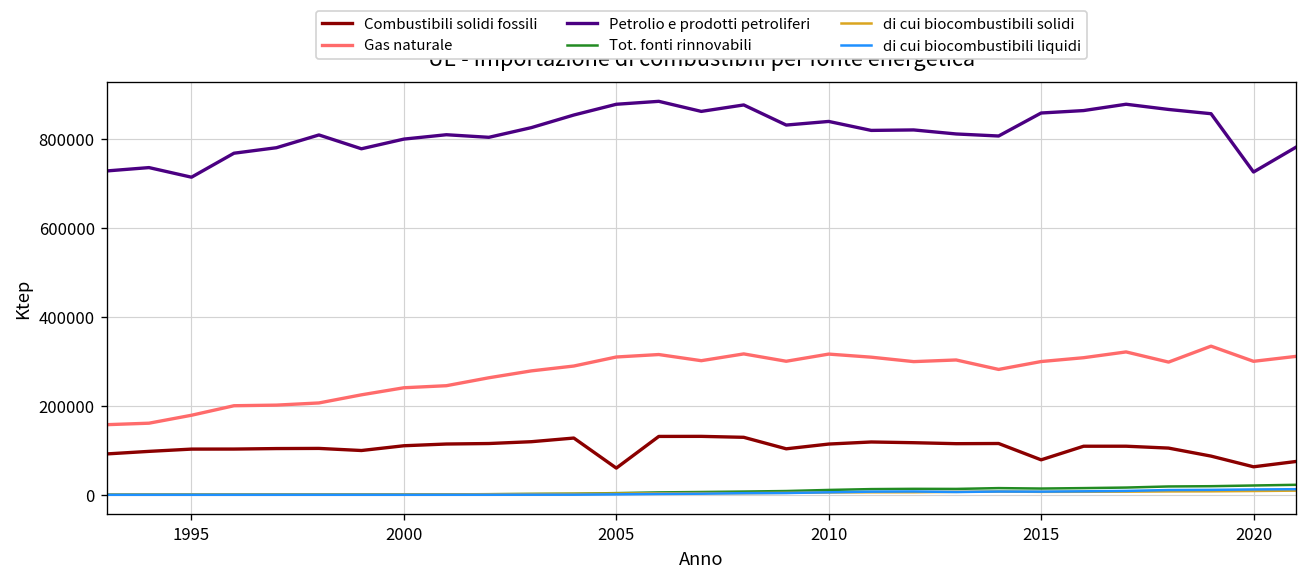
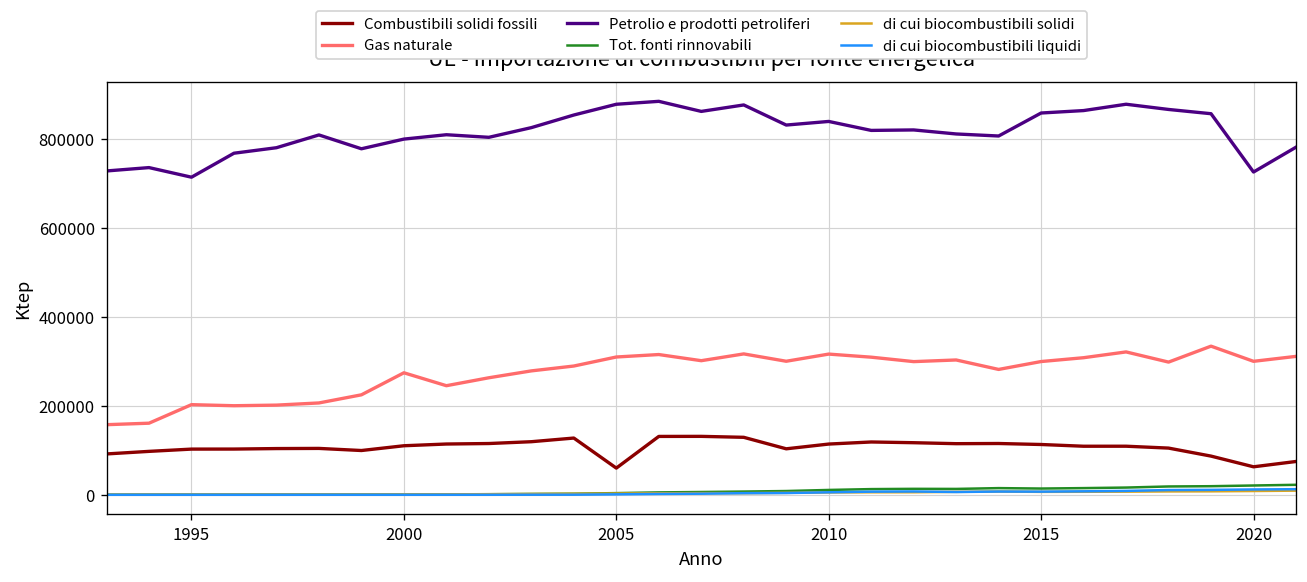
Gas naturale, 1995: 180000 -> 200000
Gas naturale, 2000: 240000 -> 270000
Combustibili solidi fossili, 2015: 80000 -> 110000
